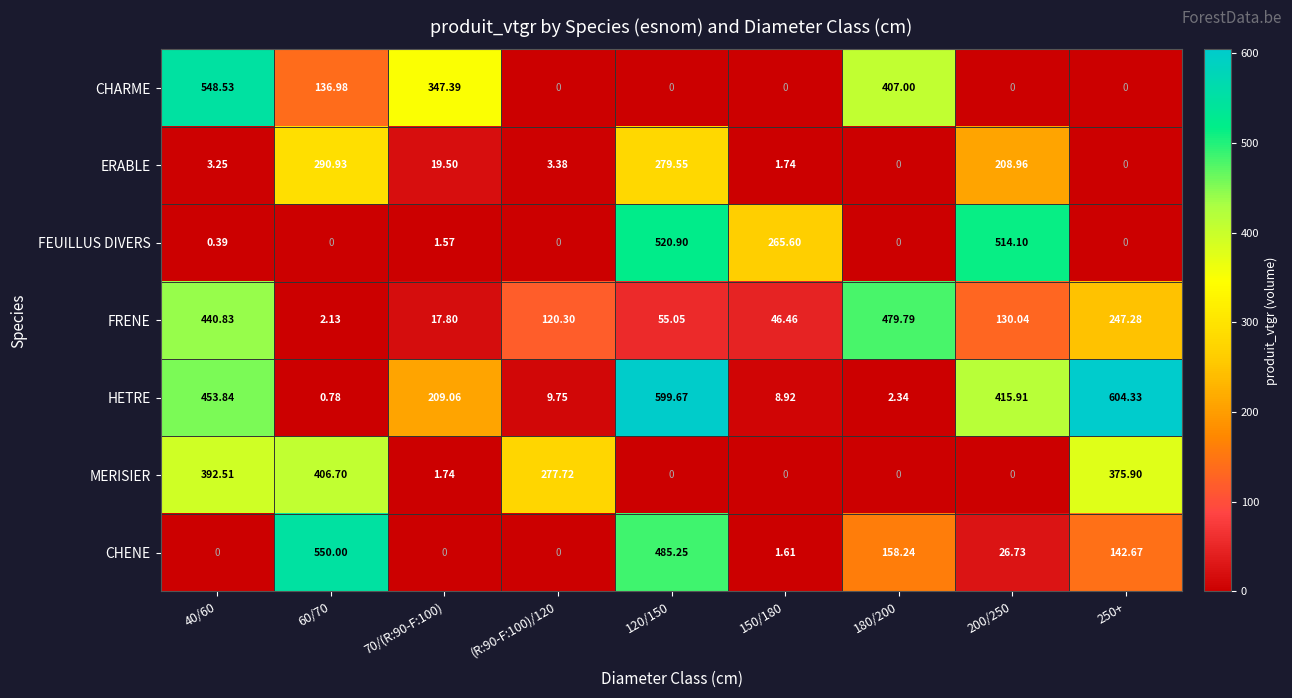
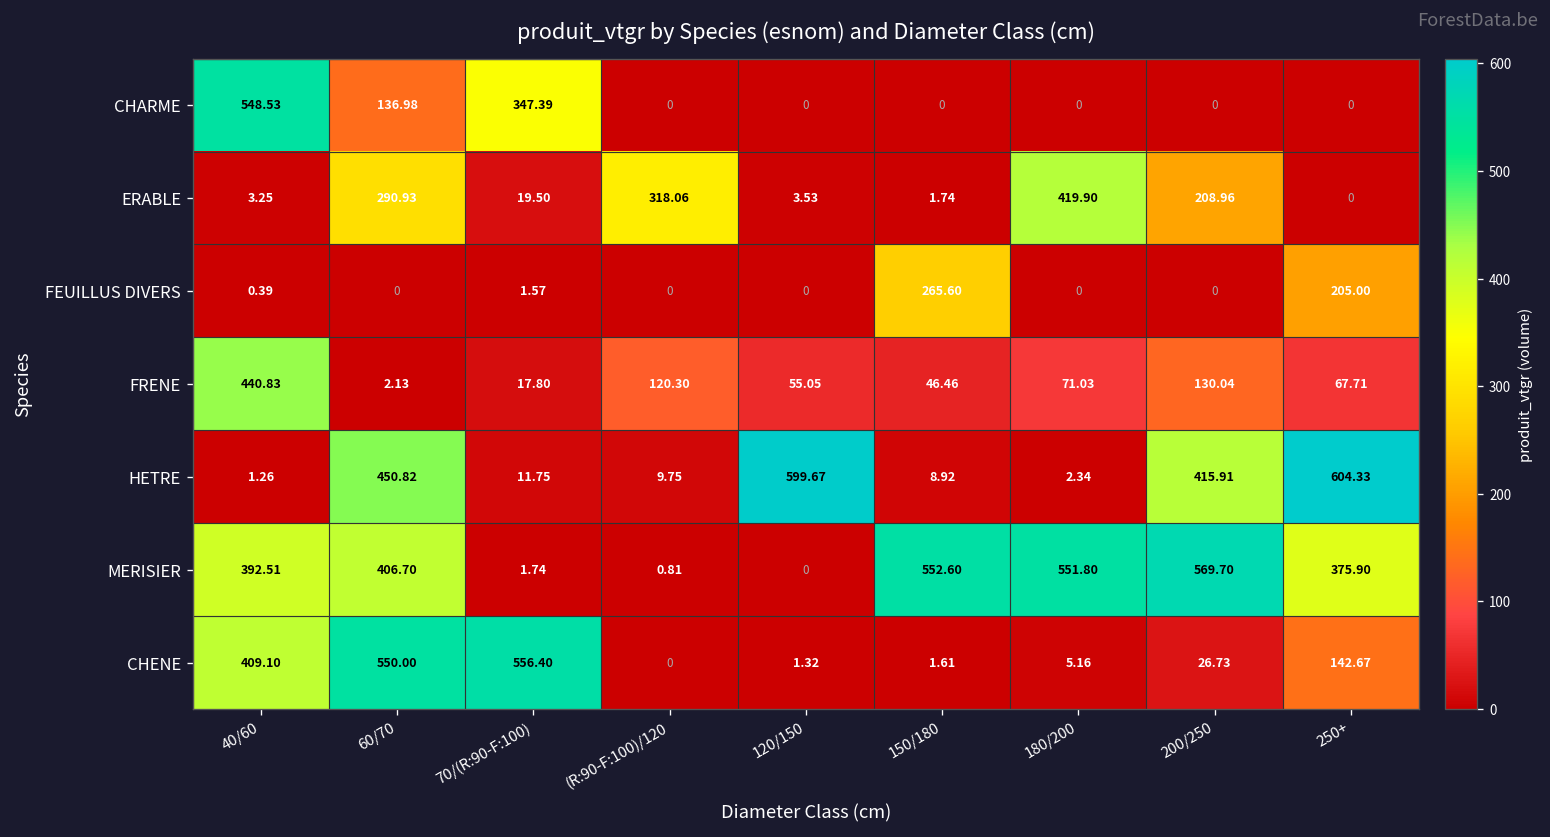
CHARME, 180/200: 407.00 -> 0
ERABLE, (R:90-F:100)/120: 3.38 -> 318.06
ERABLE, 120/150: 279.55 -> 3.53
ERABLE, 180/200: 0 -> 419.90
FEUILLUS DIVERS, 120/150: 520.90 -> 0
FEUILLUS DIVERS, 200/250: 514.10 -> 0
FEUILLUS DIVERS, 250+: 0 -> 205.00
FRENE, 180/200: 479.79 -> 71.03
FRENE, 250+: 247.28 -> 67.71
HETRE, 40/60: 453.84 -> 1.26
HETRE, 60/70: 0.78 -> 450.82
HETRE, 70/(R:90-F:100): 209.06 -> 11.75
MERISIER, (R:90-F:100)/120: 277.72 -> 0.81
MERISIER, 150/180: 0 -> 552.60
MERISIER, 180/200: 0 -> 551.80
MERISIER, 200/250: 0 -> 569.70
CHENE, 40/60: 0 -> 409.10
CHENE, 70/(R:90-F:100): 0 -> 556.40
CHENE, 120/150: 485.25 -> 1.32
CHENE, 180/200: 158.24 -> 5.16
